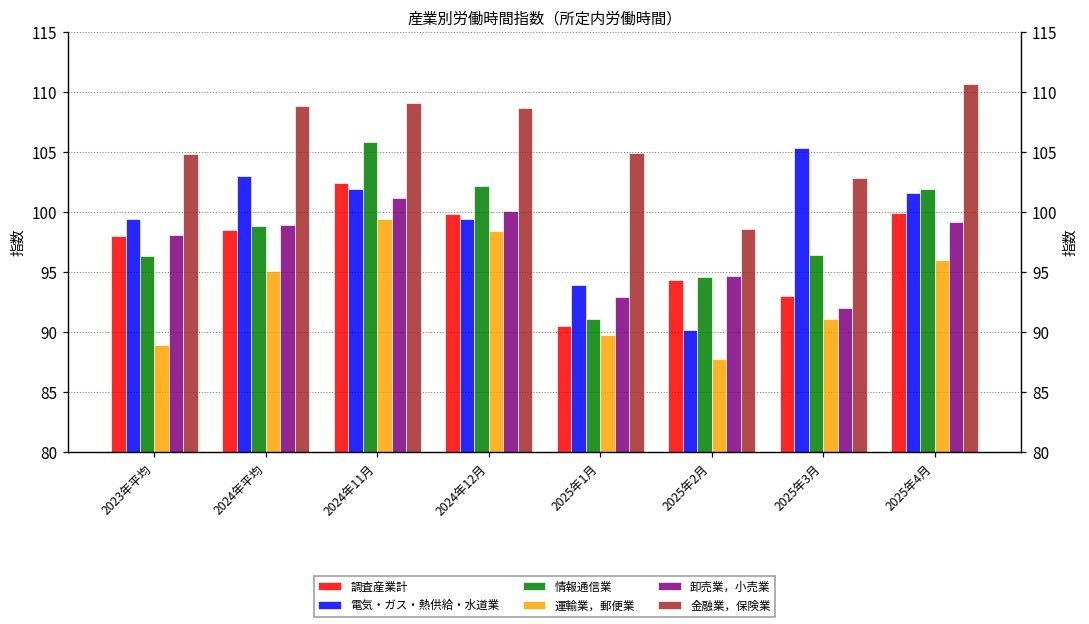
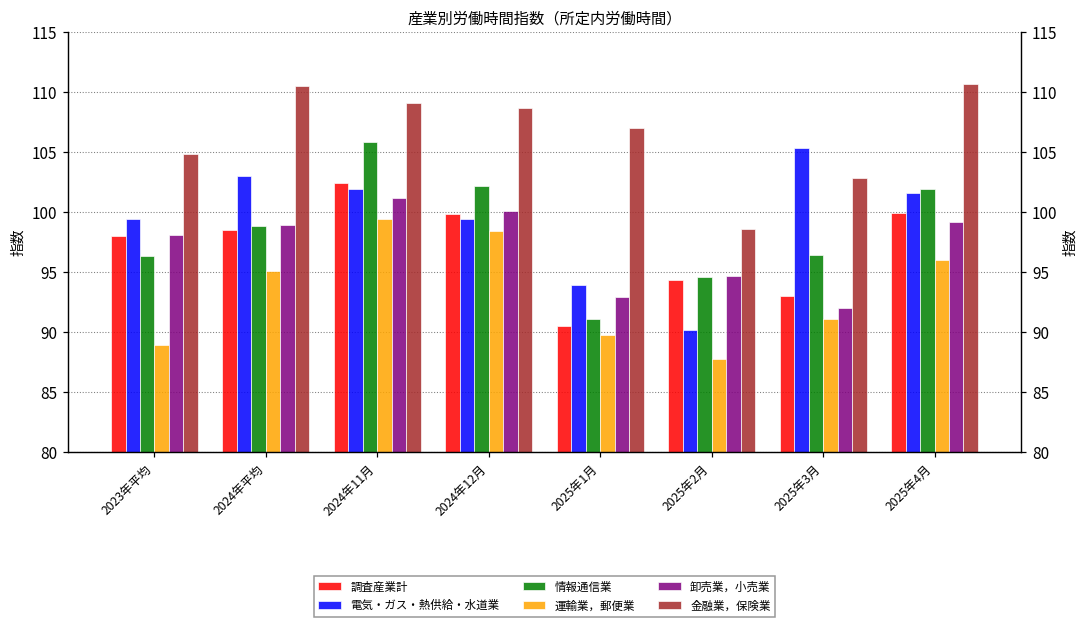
金融業，保険業, 2024年平均: 108.8 -> 110.5
金融業，保険業, 2025年1月: 104.9 -> 107.0
